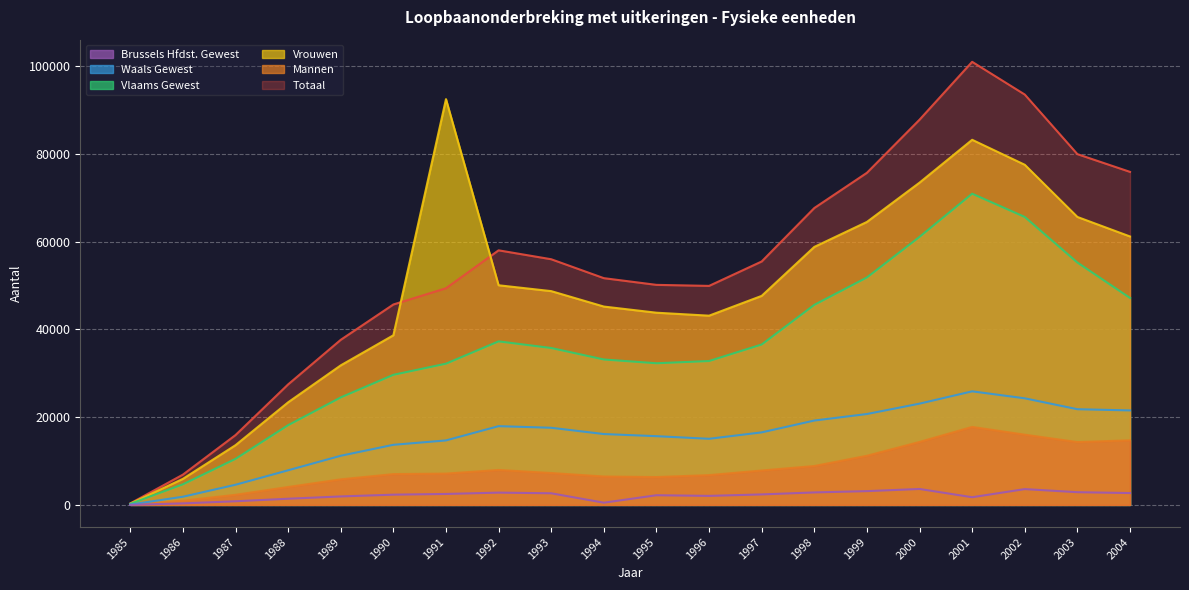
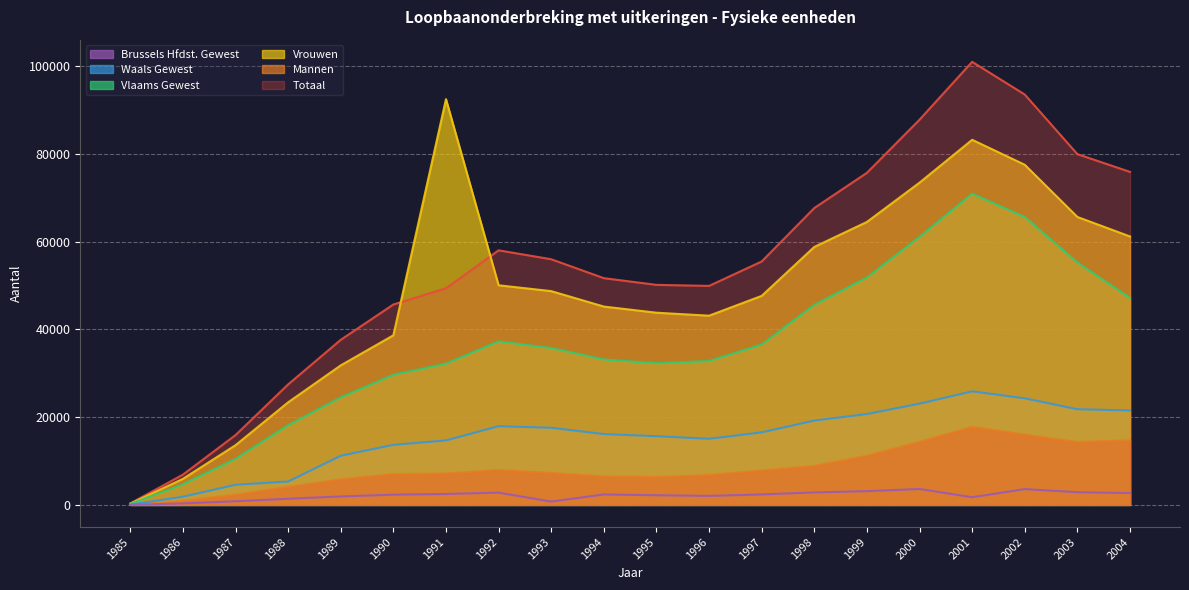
Waals Gewest, 1988: 8000 -> 5000
Brussels Hfdst. Gewest, 1993: 3000 -> 1000
Brussels Hfdst. Gewest, 1994: 1000 -> 2000
